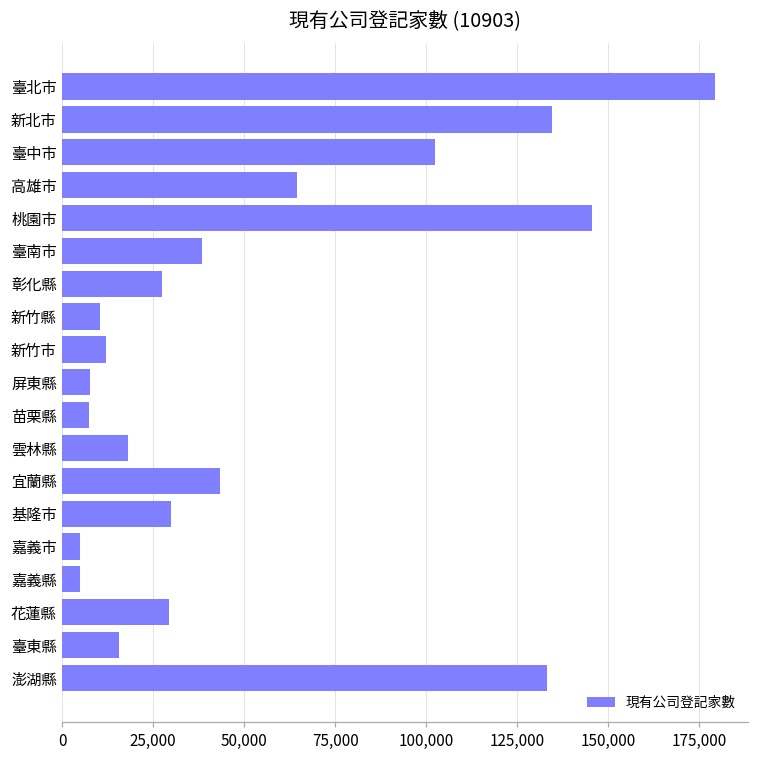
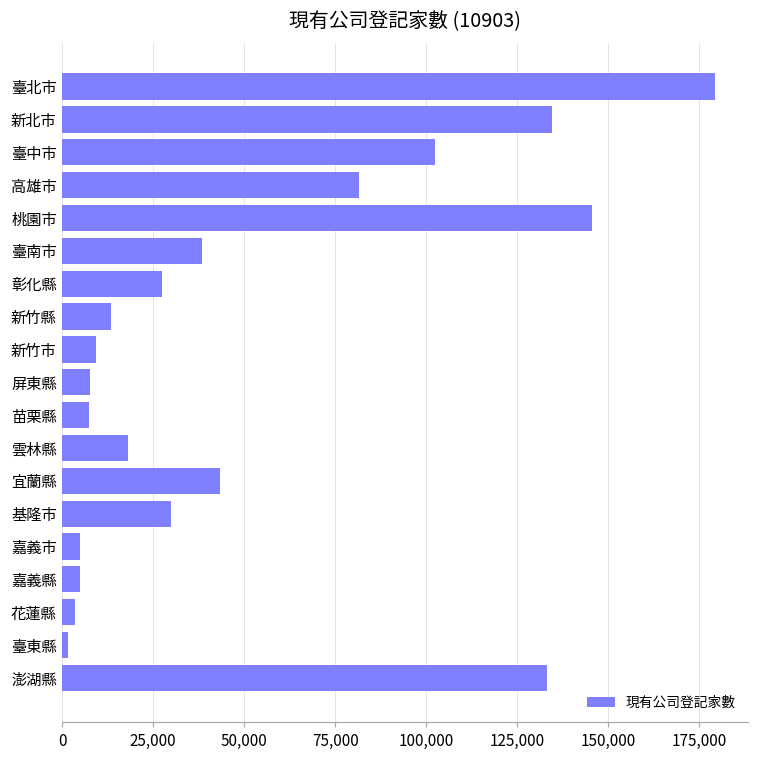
高雄市: 64,000 -> 81,000
新竹縣: 10,000 -> 13,000
新竹市: 12,000 -> 9,000
花蓮縣: 29,000 -> 4,000
臺東縣: 16,000 -> 1,000
